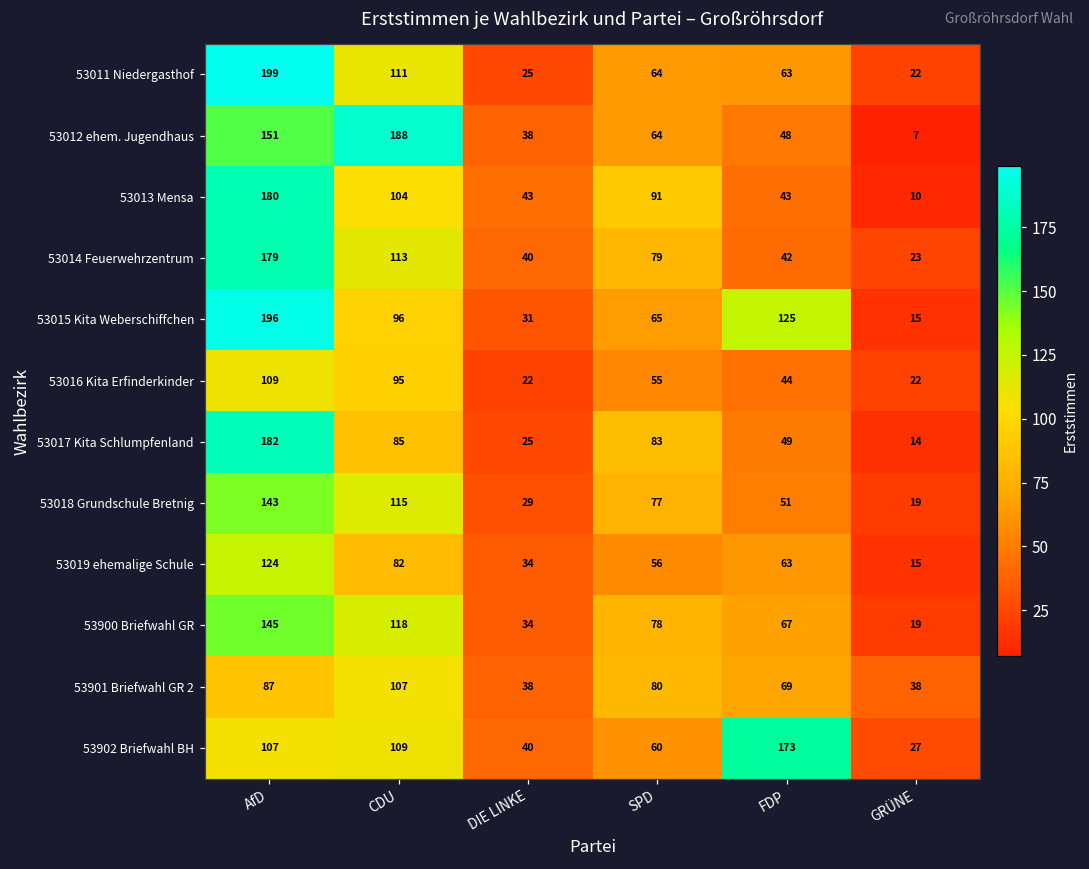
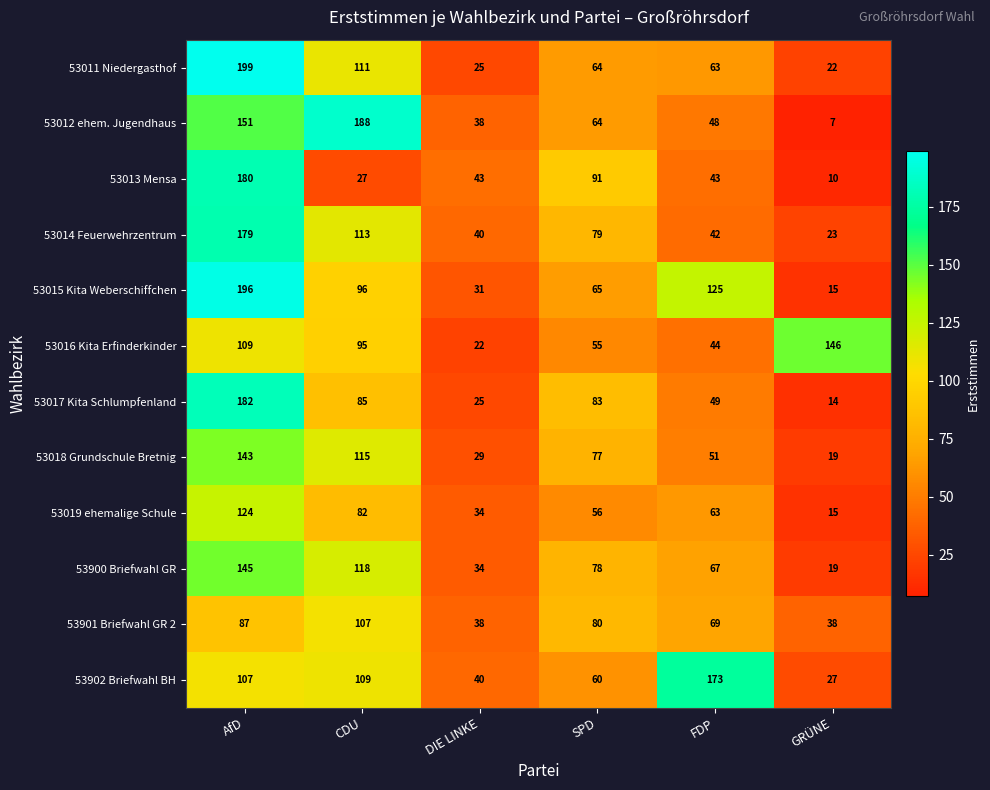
53013 Mensa, CDU: 104 -> 27
53016 Kita Erfinderkinder, GRÜNE: 22 -> 146
